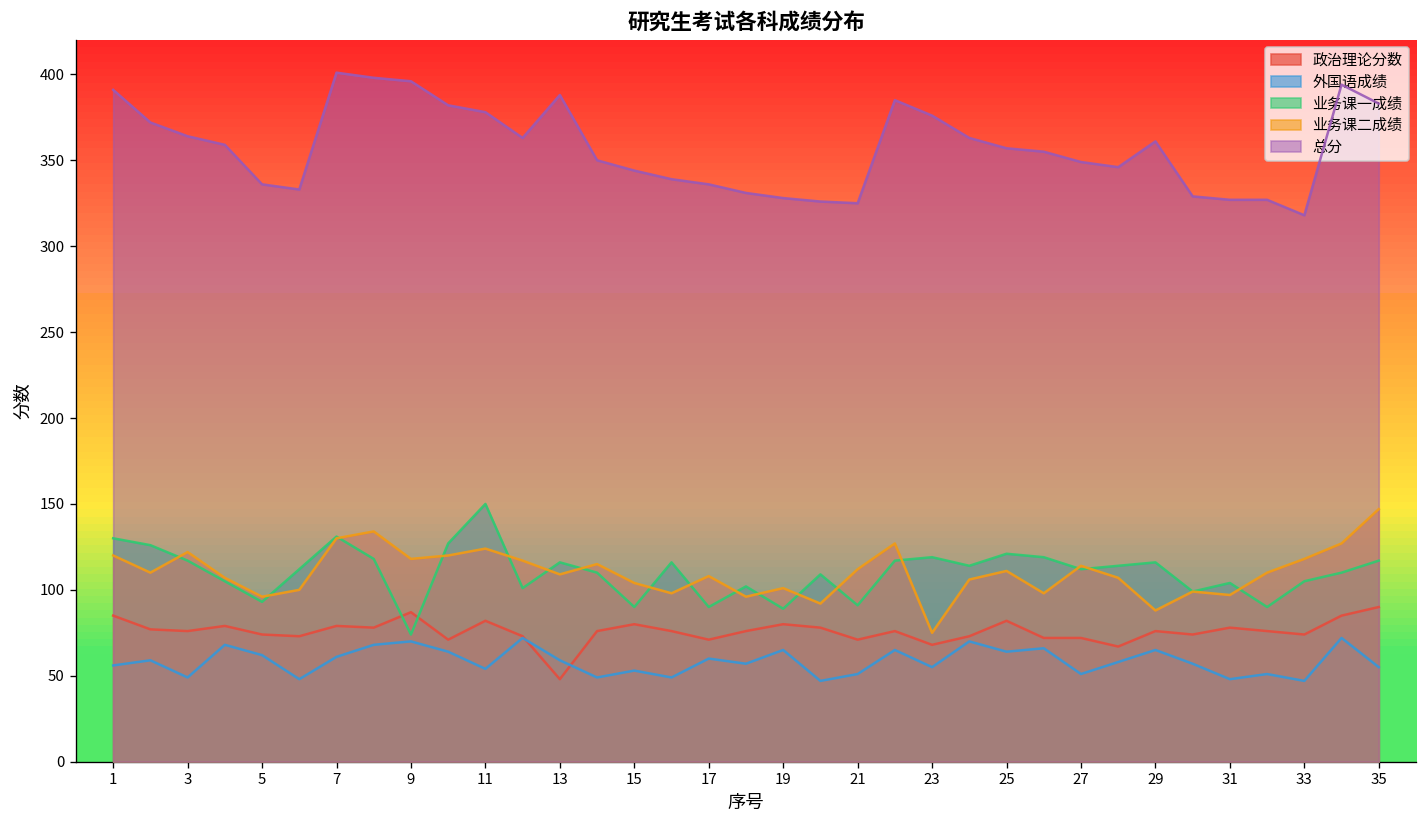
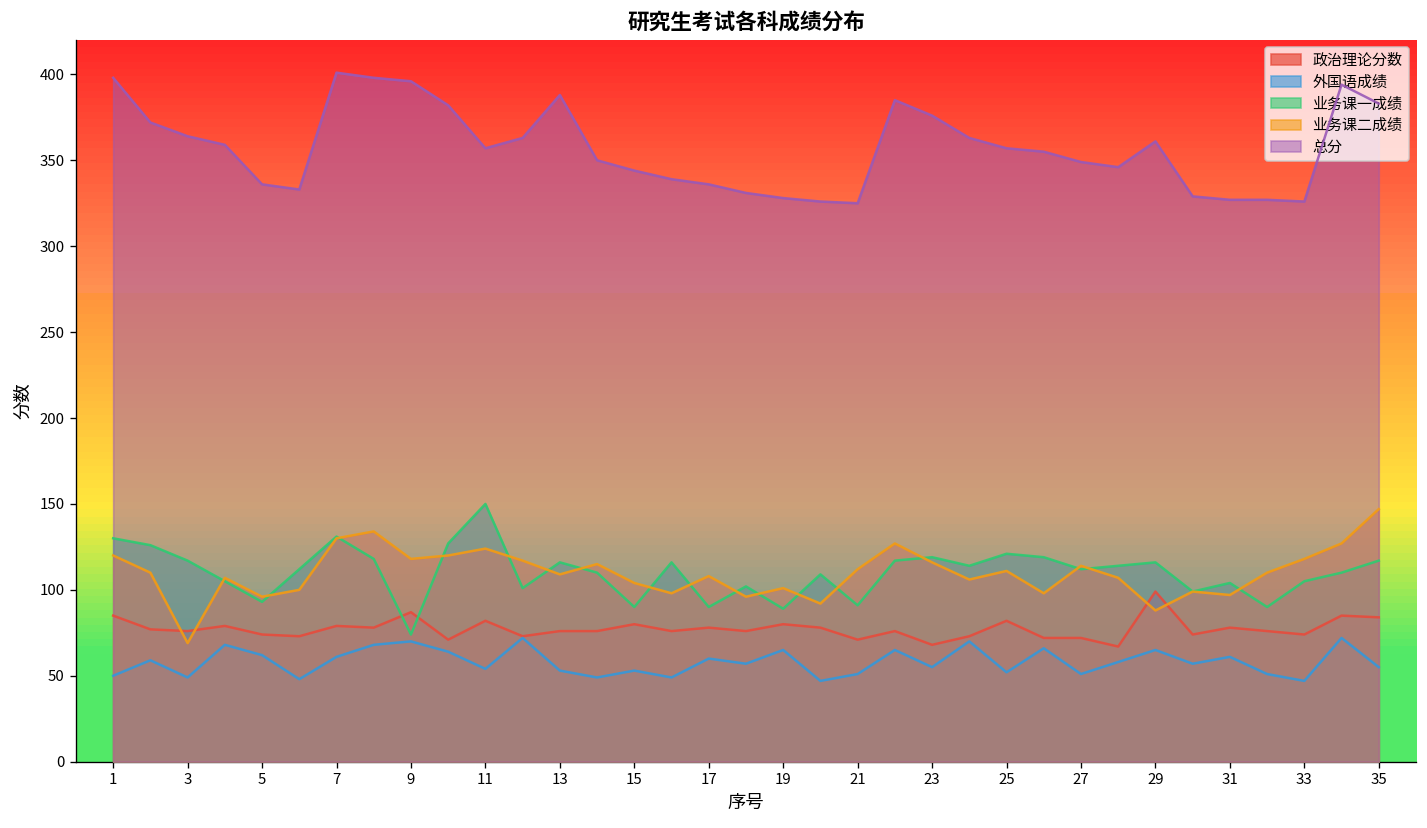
外国语成绩, 1: 56 -> 50
总分, 1: 391 -> 398
业务课二成绩, 3: 122 -> 69
总分, 11: 378 -> 357
政治理论分数, 13: 48 -> 76
外国语成绩, 13: 59 -> 53
政治理论分数, 17: 71 -> 78
业务课二成绩, 23: 75 -> 116
外国语成绩, 25: 64 -> 52
政治理论分数, 29: 76 -> 99
外国语成绩, 31: 48 -> 61
总分, 33: 318 -> 326
政治理论分数, 35: 90 -> 84
